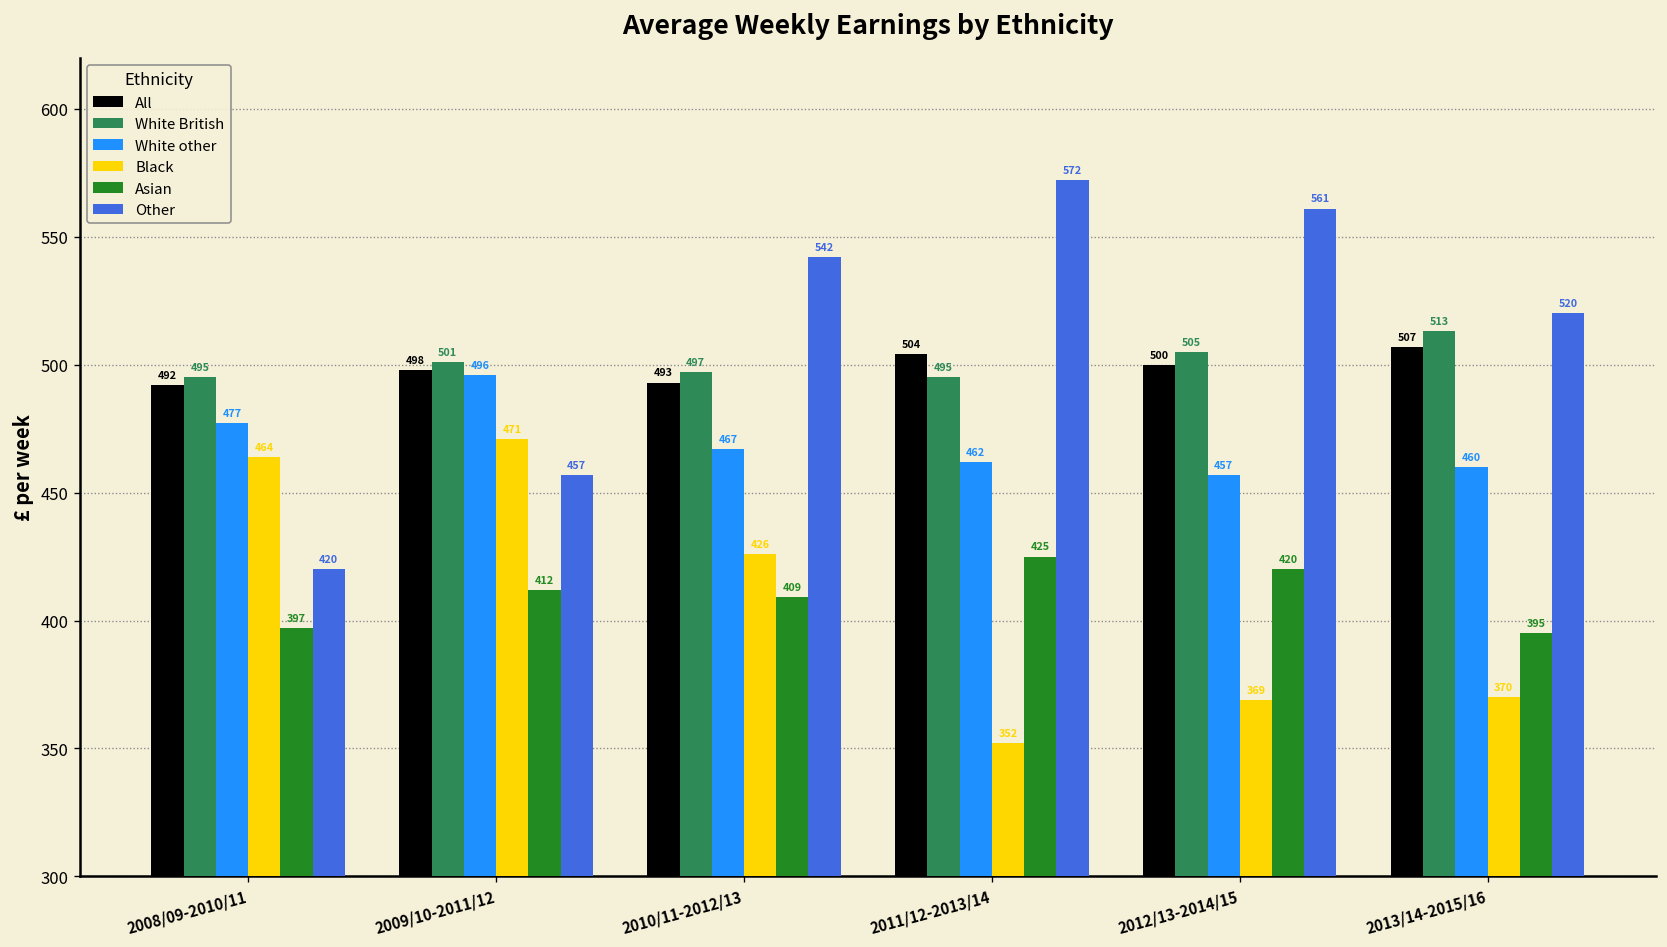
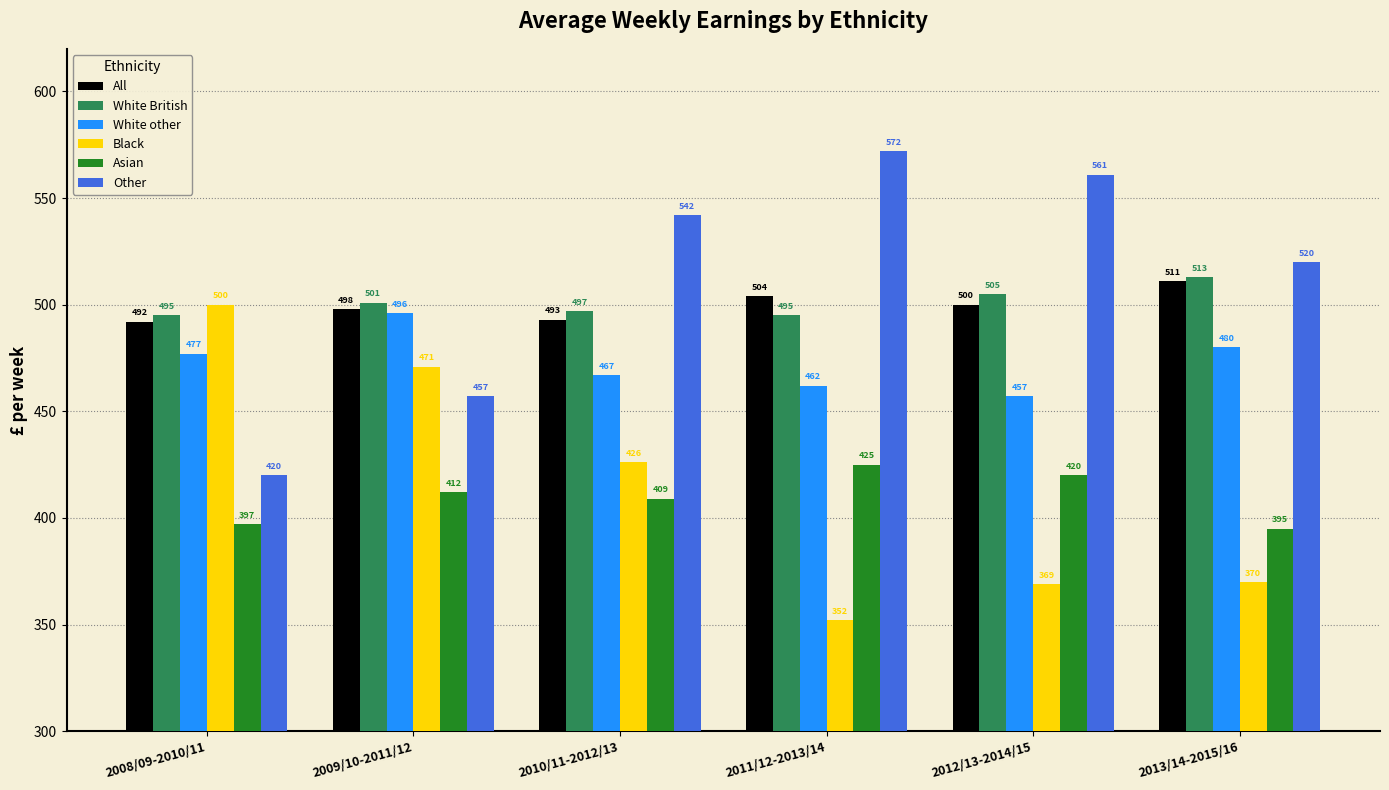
Black, 2008/09-2010/11: 464 -> 500
All, 2013/14-2015/16: 507 -> 511
White other, 2013/14-2015/16: 460 -> 480
